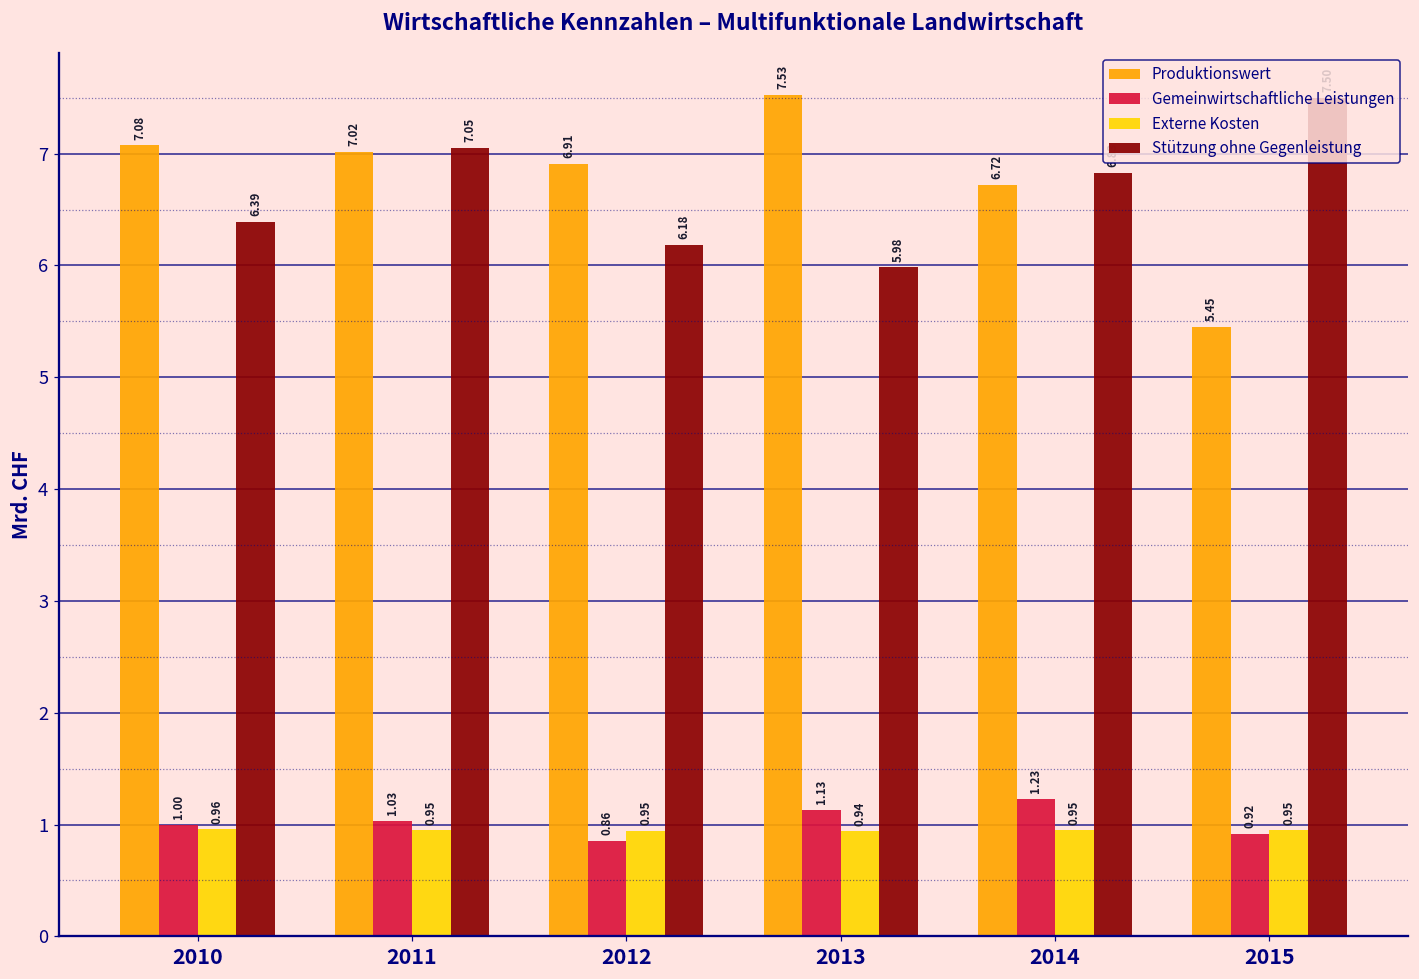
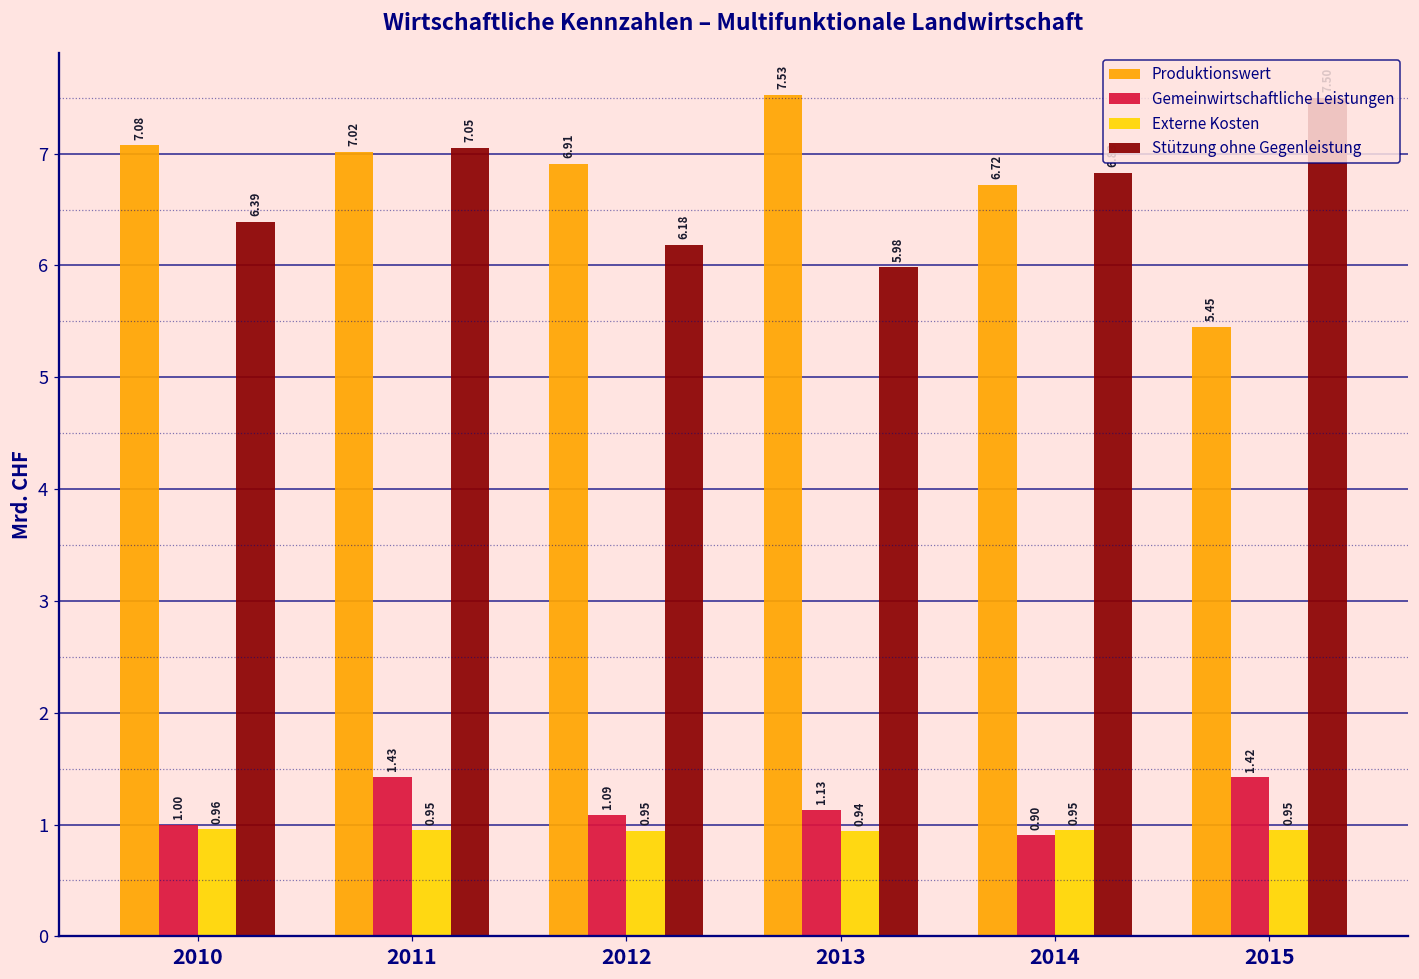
Gemeinwirtschaftliche Leistungen, 2011: 1.03 -> 1.43
Gemeinwirtschaftliche Leistungen, 2012: 0.86 -> 1.09
Gemeinwirtschaftliche Leistungen, 2014: 1.23 -> 0.90
Gemeinwirtschaftliche Leistungen, 2015: 0.92 -> 1.42
